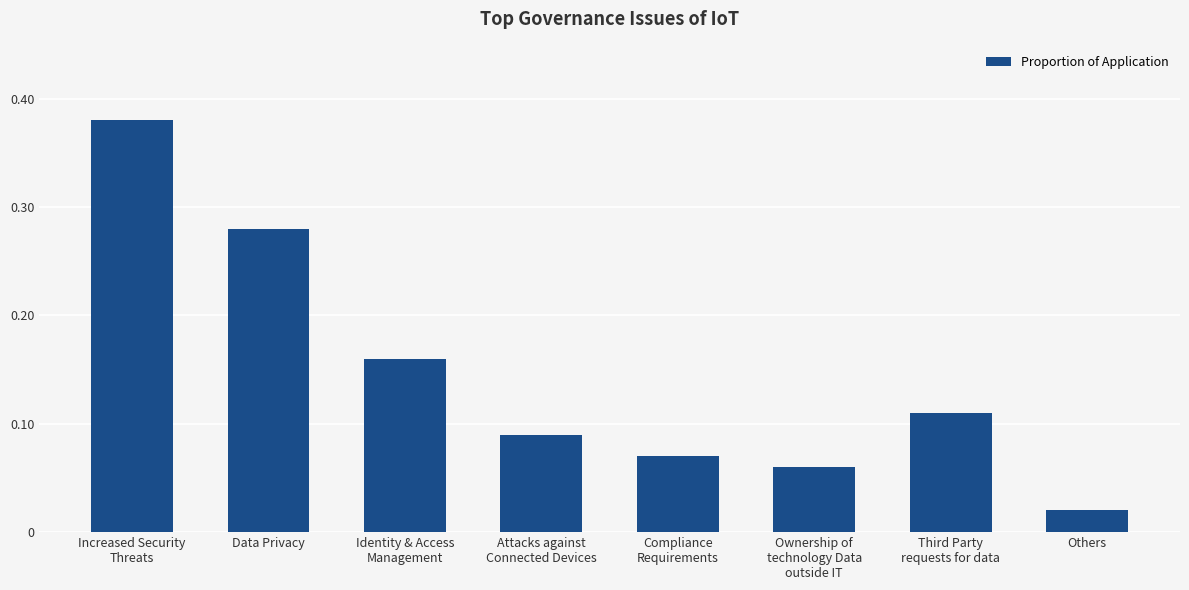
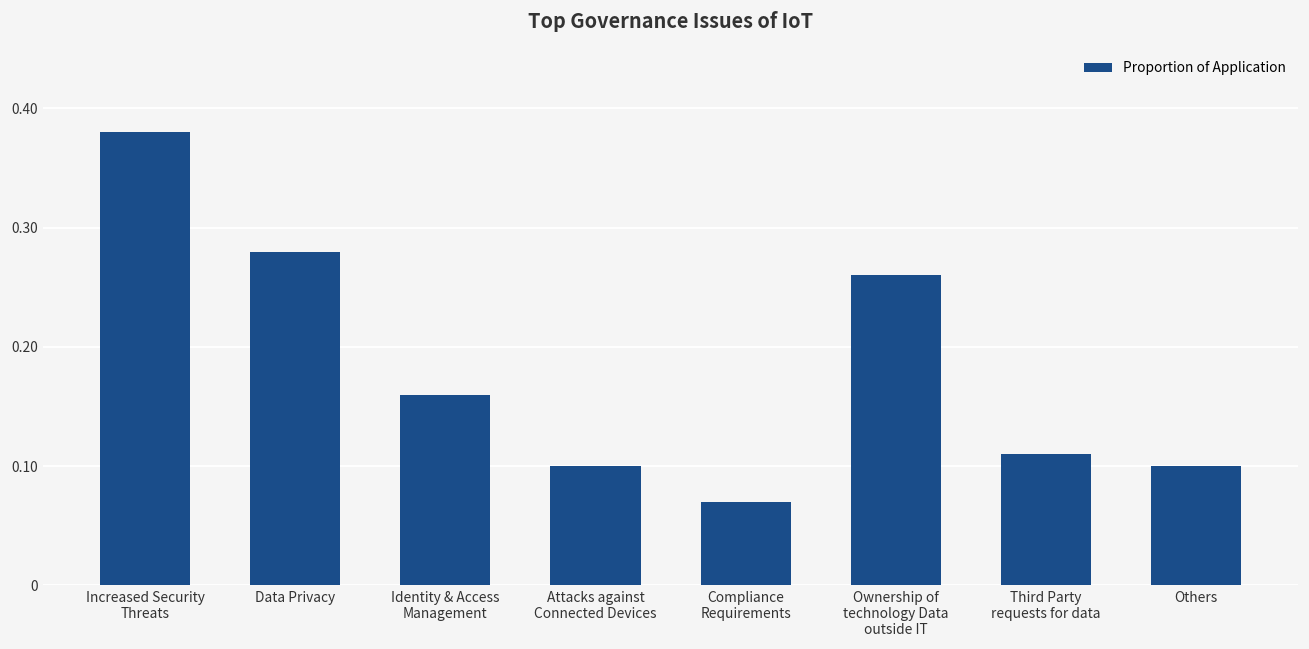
Attacks against Connected Devices: 0.09 -> 0.10
Ownership of technology Data outside IT: 0.06 -> 0.26
Others: 0.02 -> 0.10
